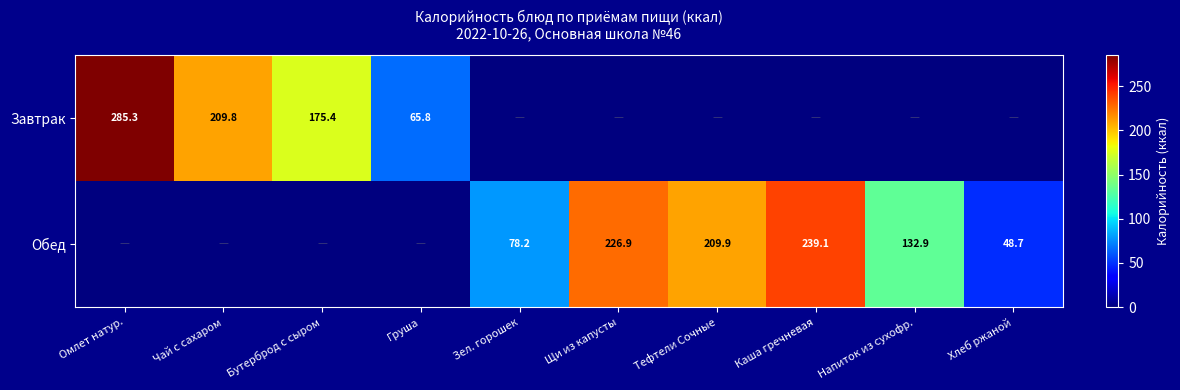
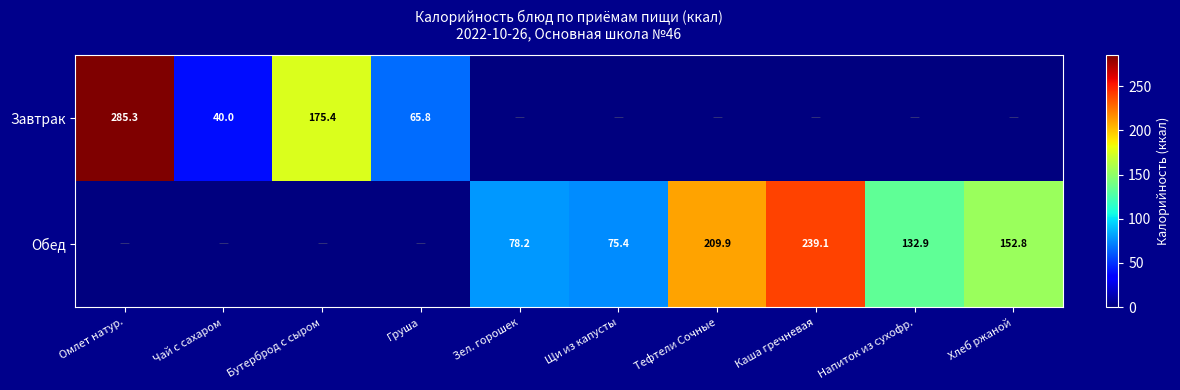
Завтрак, Чай с сахаром: 209.8 -> 40.0
Обед, Щи из капусты: 226.9 -> 75.4
Обед, Хлеб ржаной: 48.7 -> 152.8
